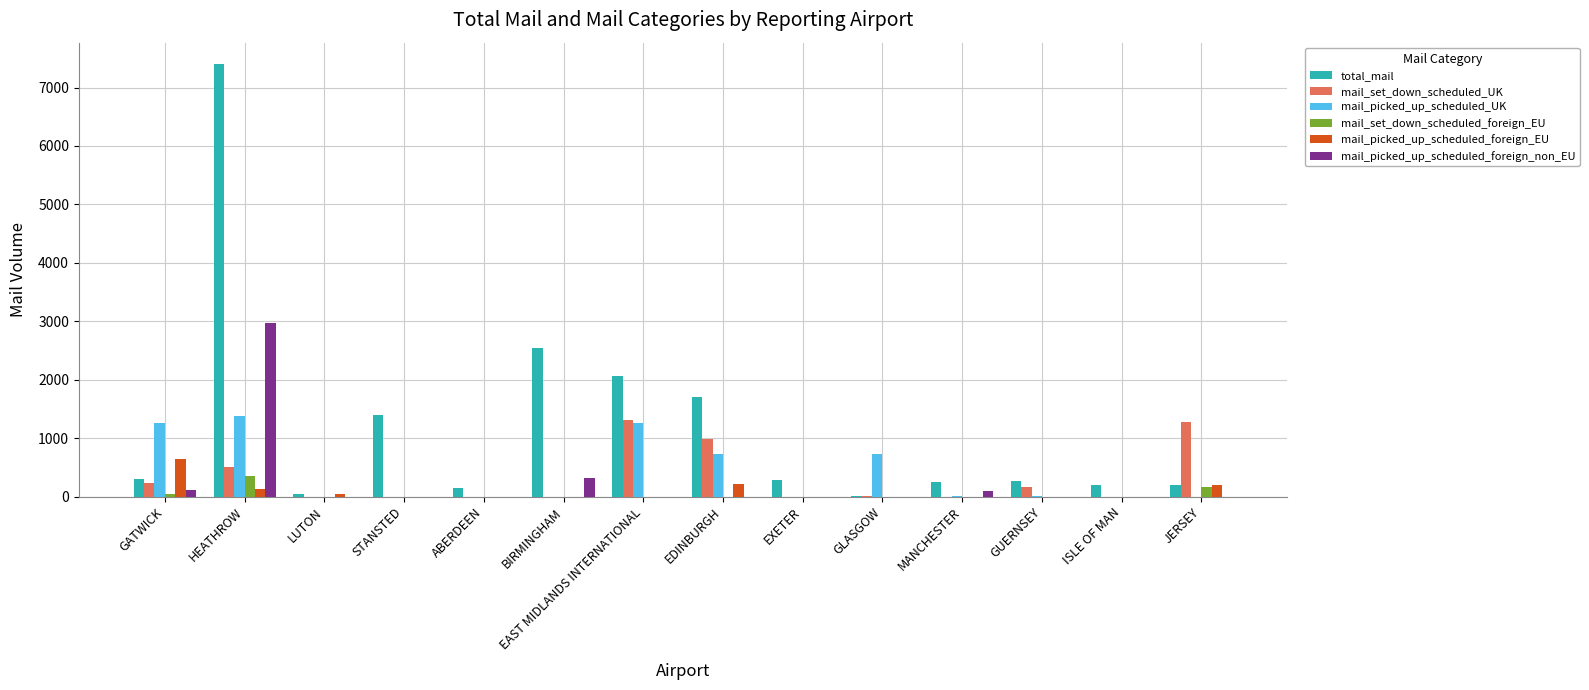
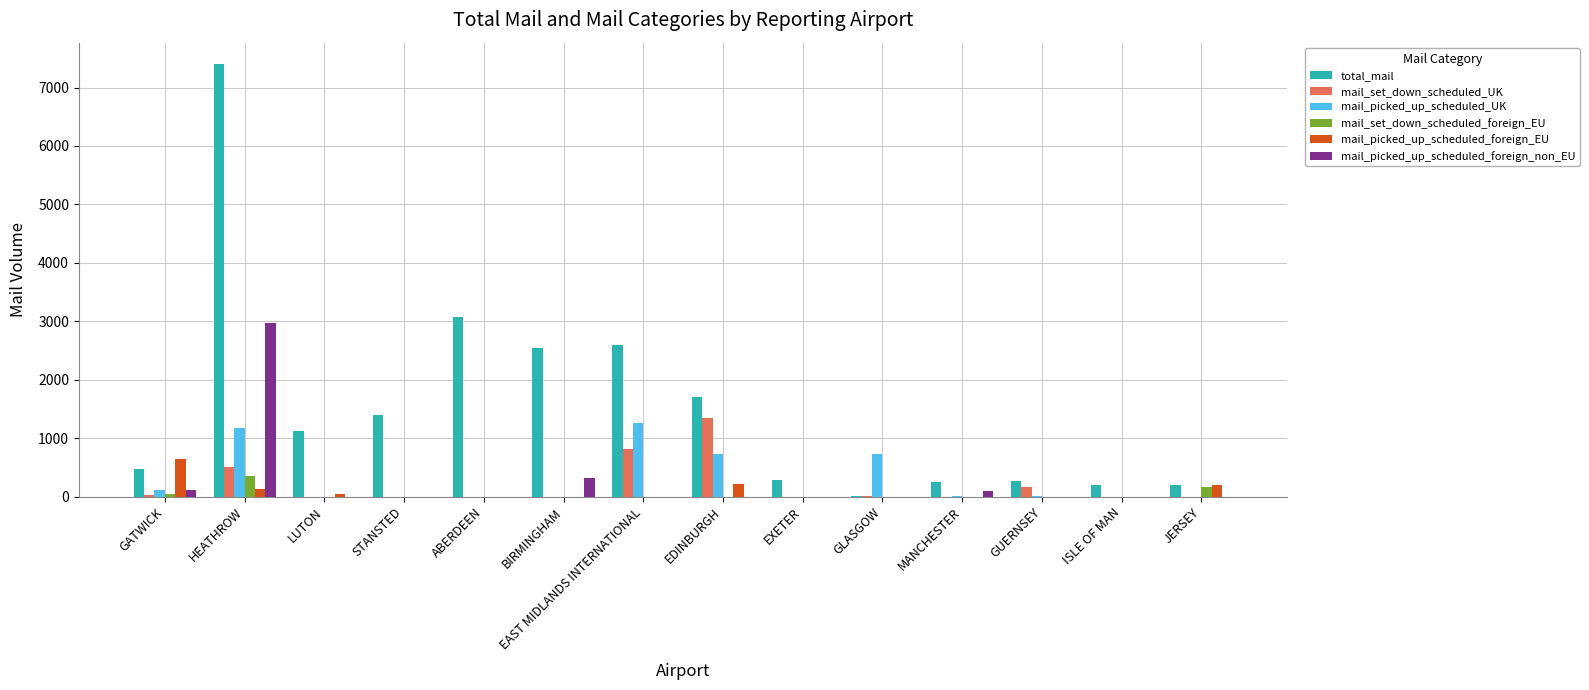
total_mail, GATWICK: 300 -> 500
mail_set_down_scheduled_UK, GATWICK: 200 -> 0
mail_picked_up_scheduled_UK, GATWICK: 1300 -> 100
mail_picked_up_scheduled_UK, HEATHROW: 1400 -> 1200
total_mail, LUTON: 0 -> 1100
total_mail, ABERDEEN: 100 -> 3100
total_mail, EAST MIDLANDS INTERNATIONAL: 2100 -> 2600
mail_set_down_scheduled_UK, EAST MIDLANDS INTERNATIONAL: 1300 -> 800
mail_set_down_scheduled_UK, EDINBURGH: 1000 -> 1300
mail_set_down_scheduled_UK, JERSEY: 1300 -> 0
